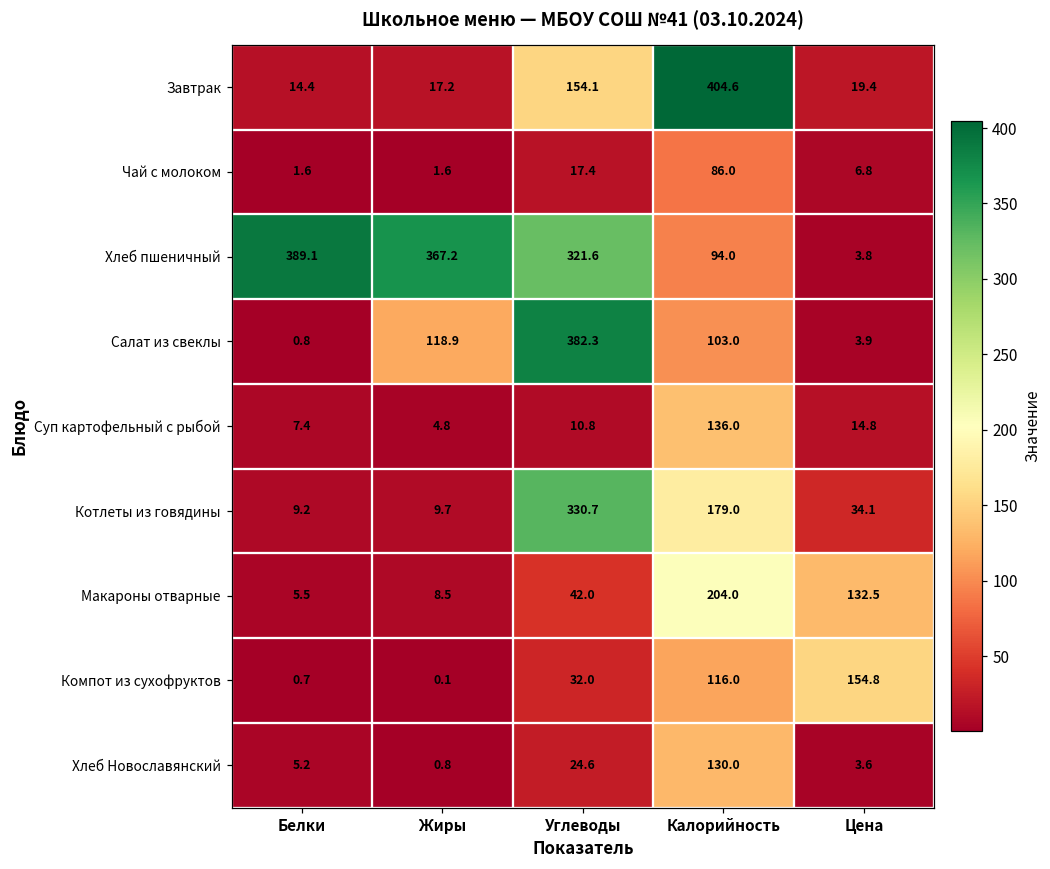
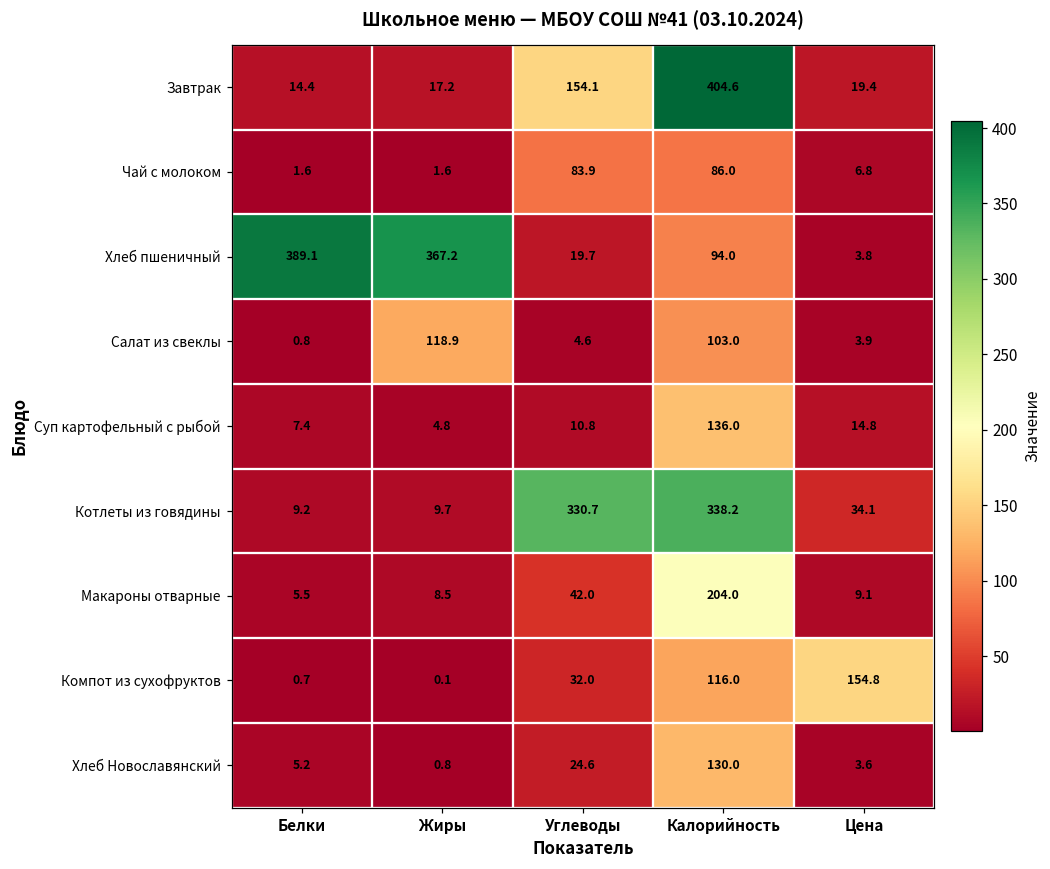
Чай с молоком, Углеводы: 17.4 -> 83.9
Хлеб пшеничный, Углеводы: 321.6 -> 19.7
Салат из свеклы, Углеводы: 382.3 -> 4.6
Котлеты из говядины, Калорийность: 179.0 -> 338.2
Макароны отварные, Цена: 132.5 -> 9.1
